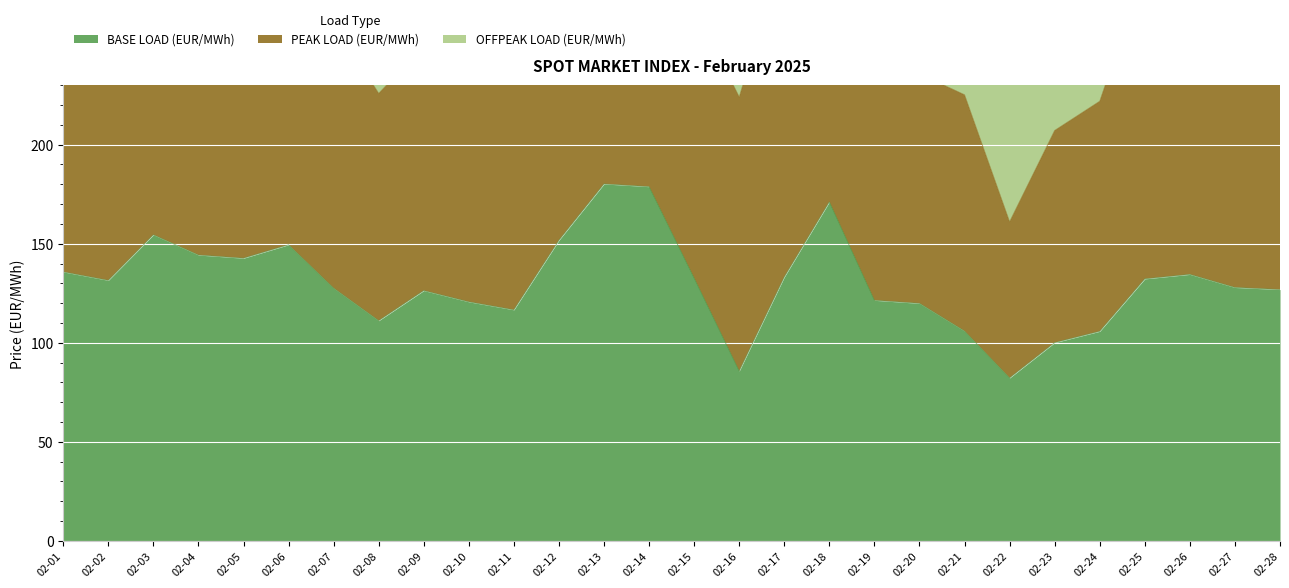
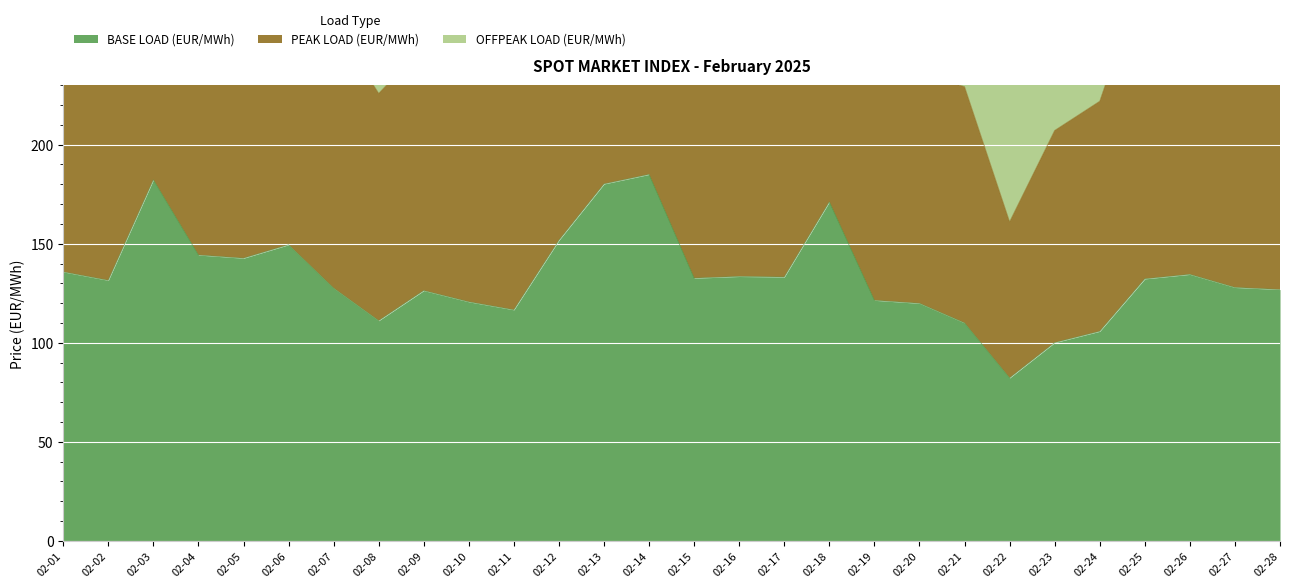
BASE LOAD (EUR/MWh), 02-03: 154 -> 182
BASE LOAD (EUR/MWh), 02-14: 179 -> 185
BASE LOAD (EUR/MWh), 02-16: 86 -> 133
BASE LOAD (EUR/MWh), 02-21: 106 -> 110
